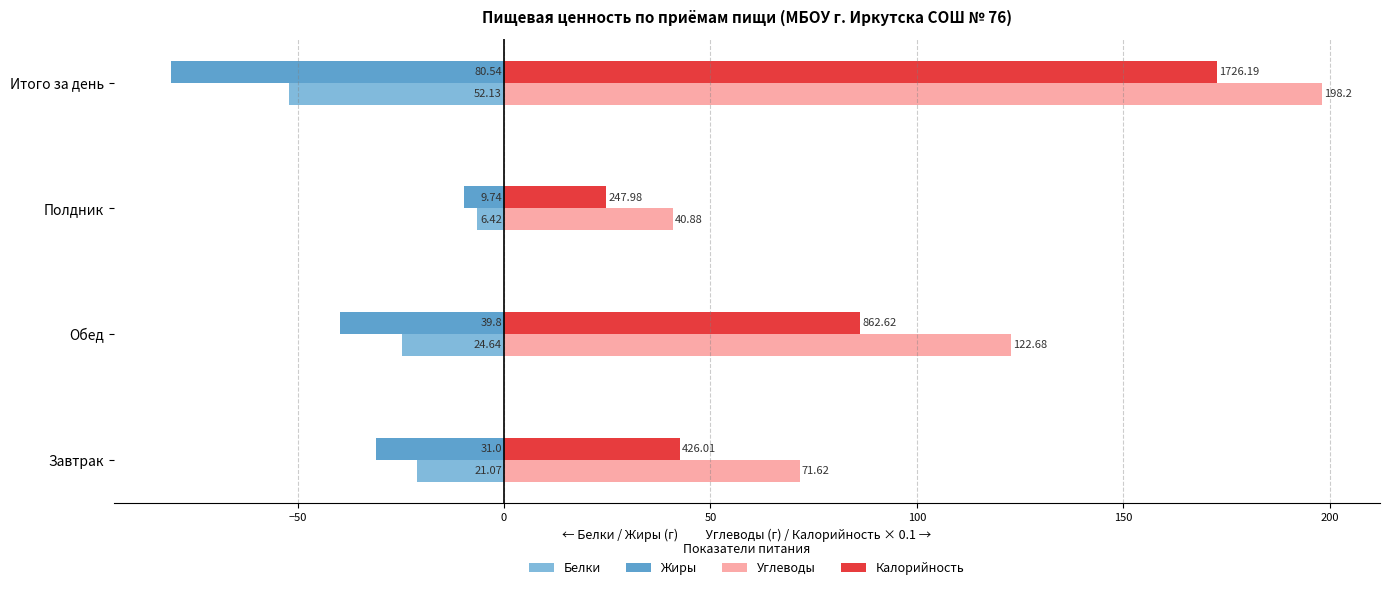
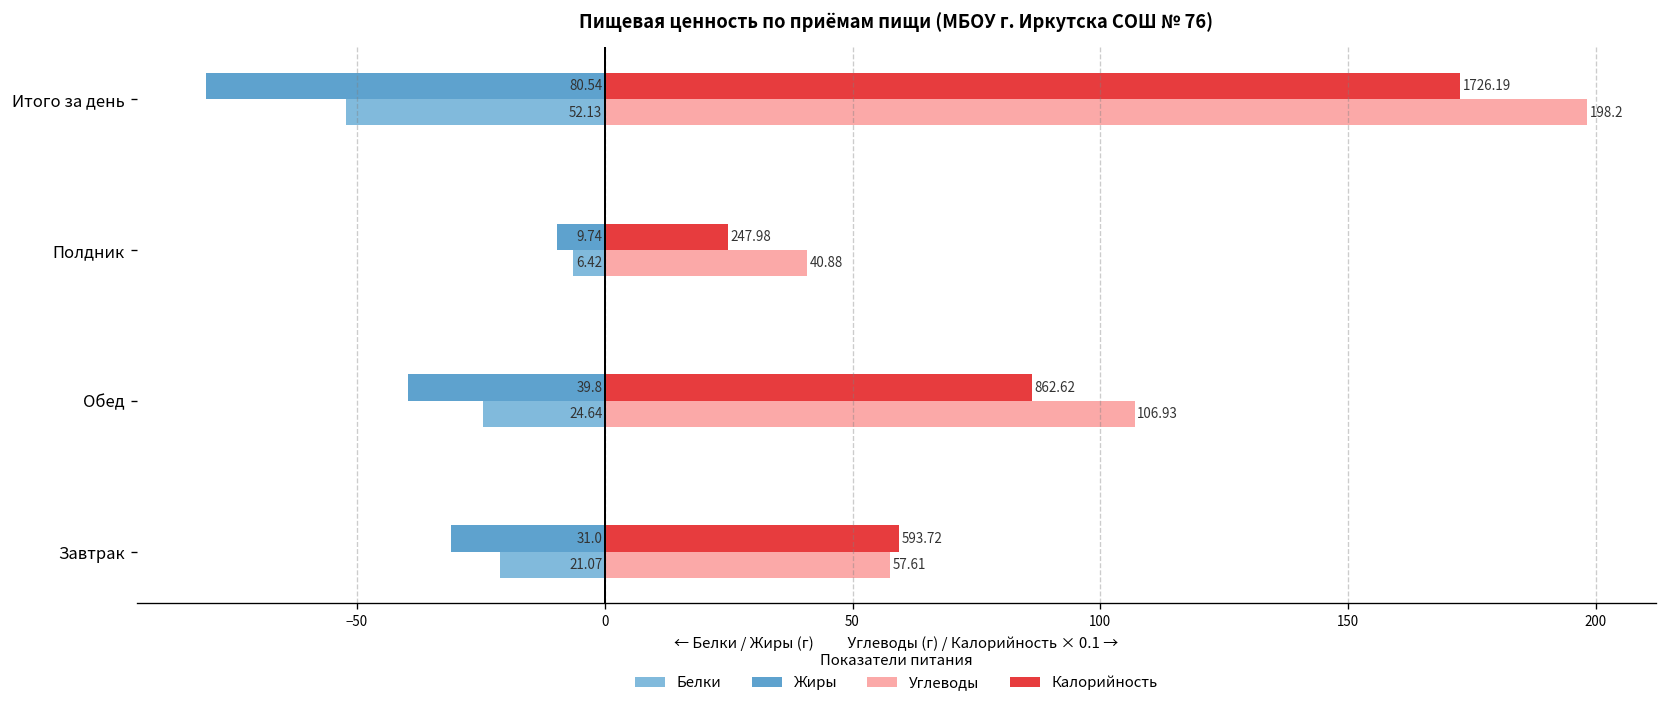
Углеводы, Обед: 122.68 -> 106.93
Калорийность, Завтрак: 426.01 -> 593.72
Углеводы, Завтрак: 71.62 -> 57.61
